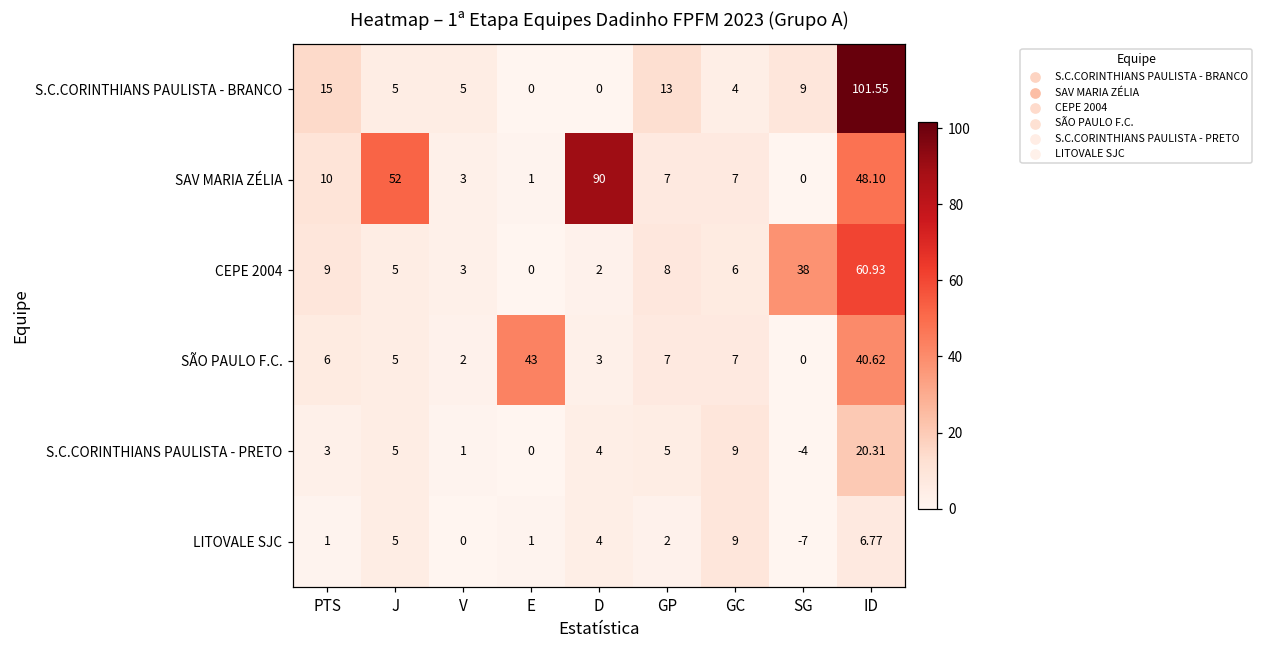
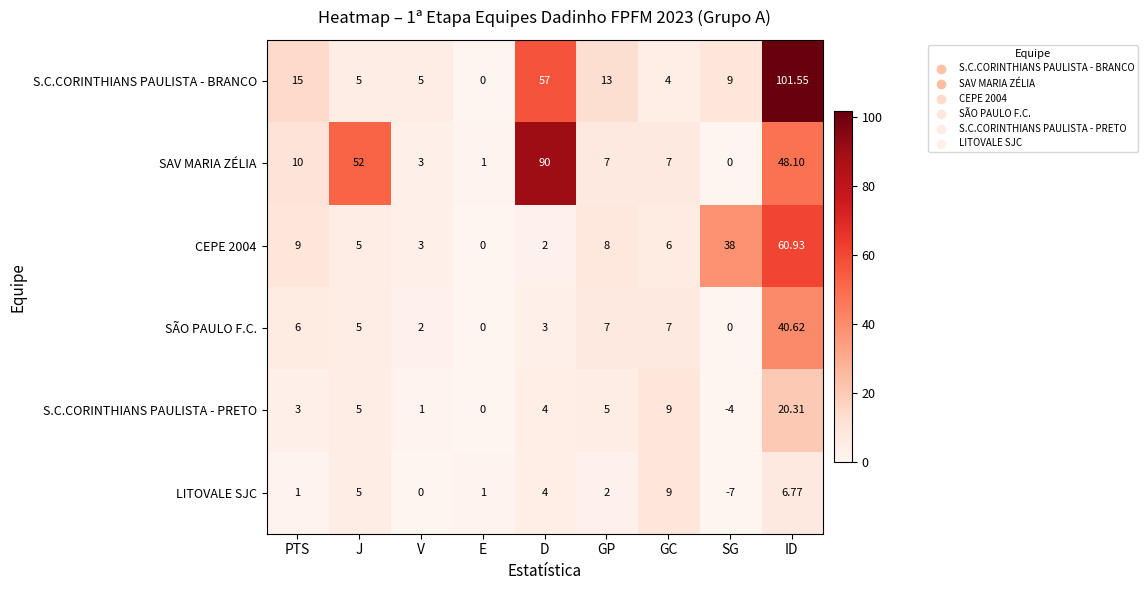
S.C.CORINTHIANS PAULISTA - BRANCO, D: 0 -> 57
SÃO PAULO F.C., E: 43 -> 0
